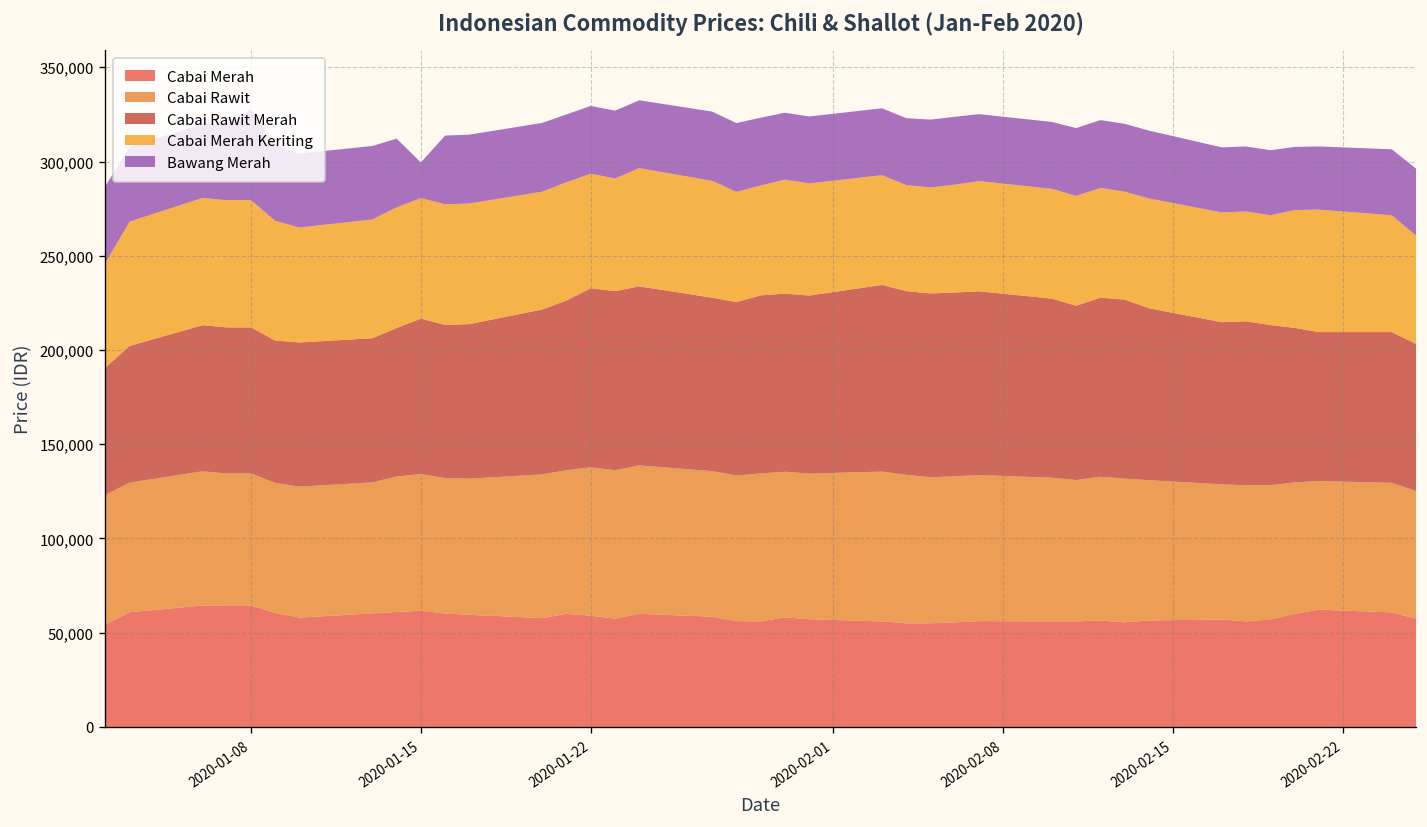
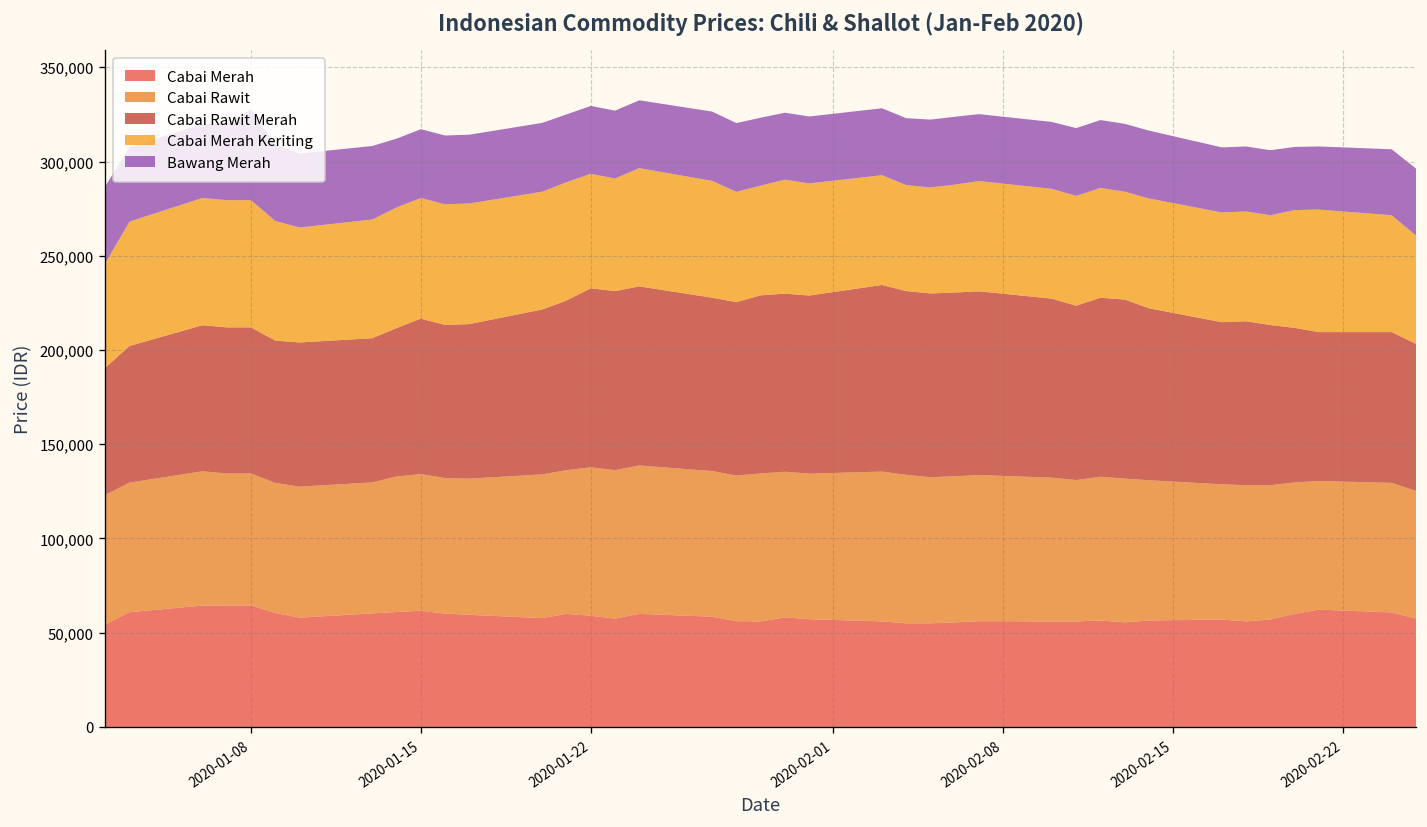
Bawang Merah, 2020-01-15: 19,000 -> 37,000
